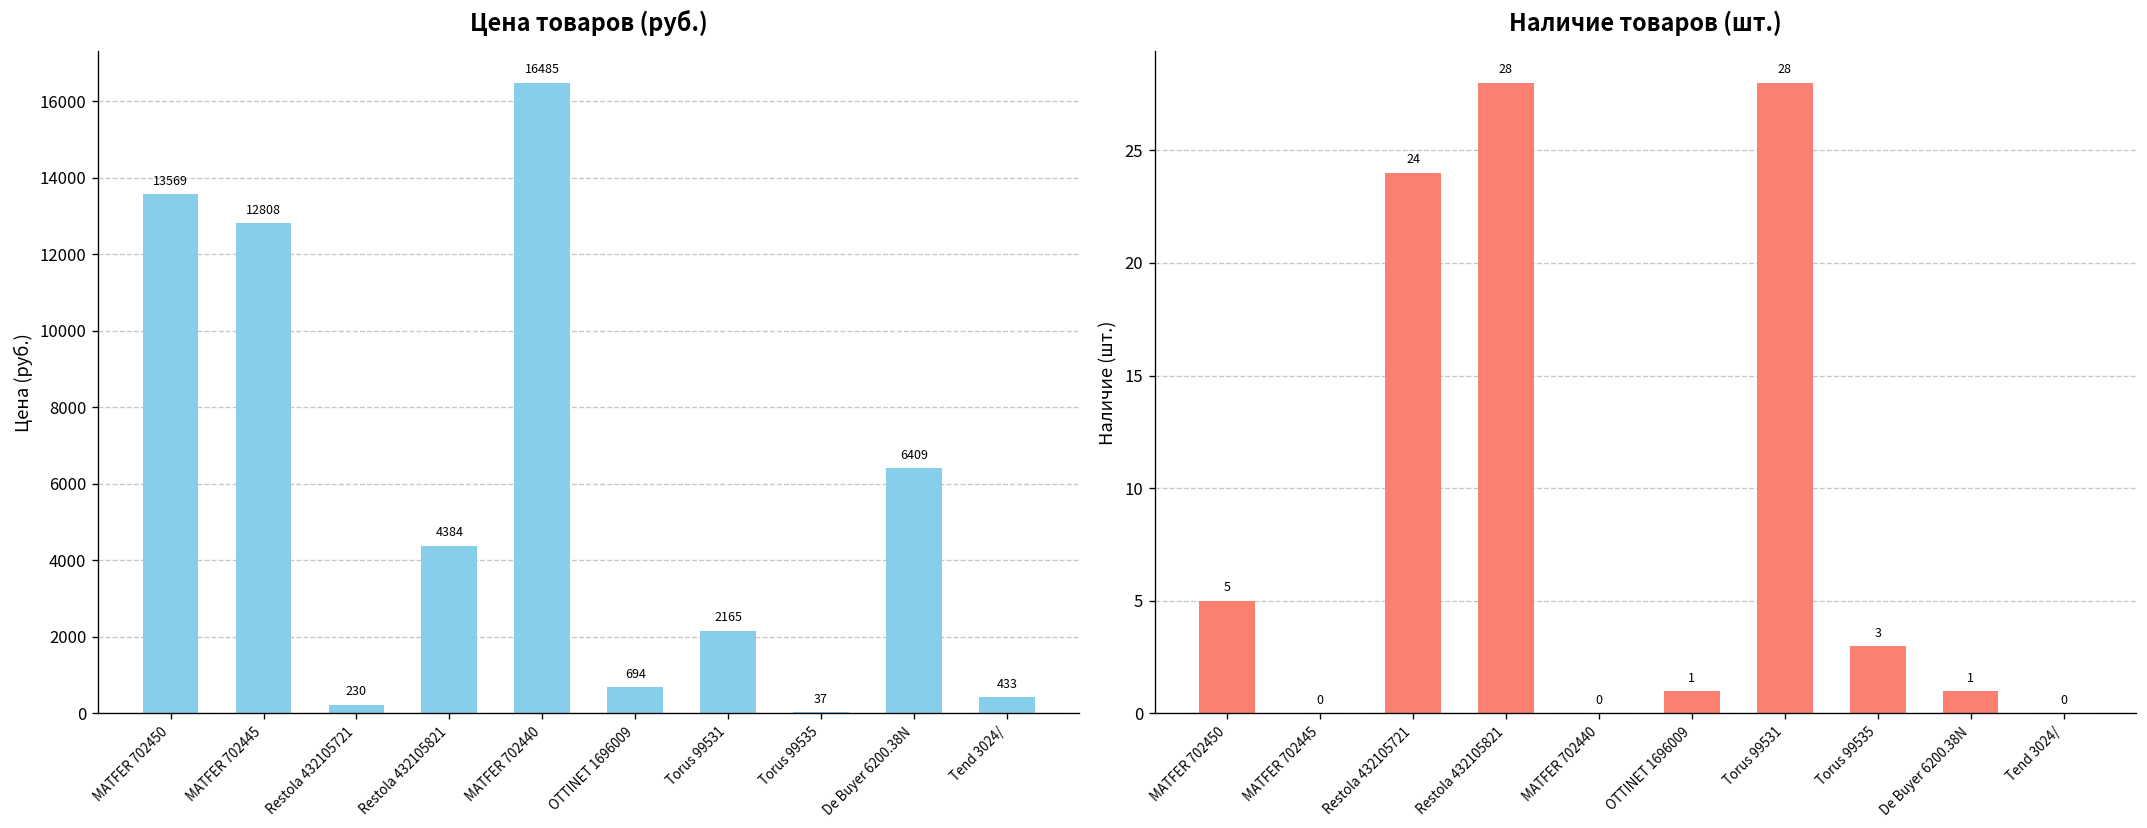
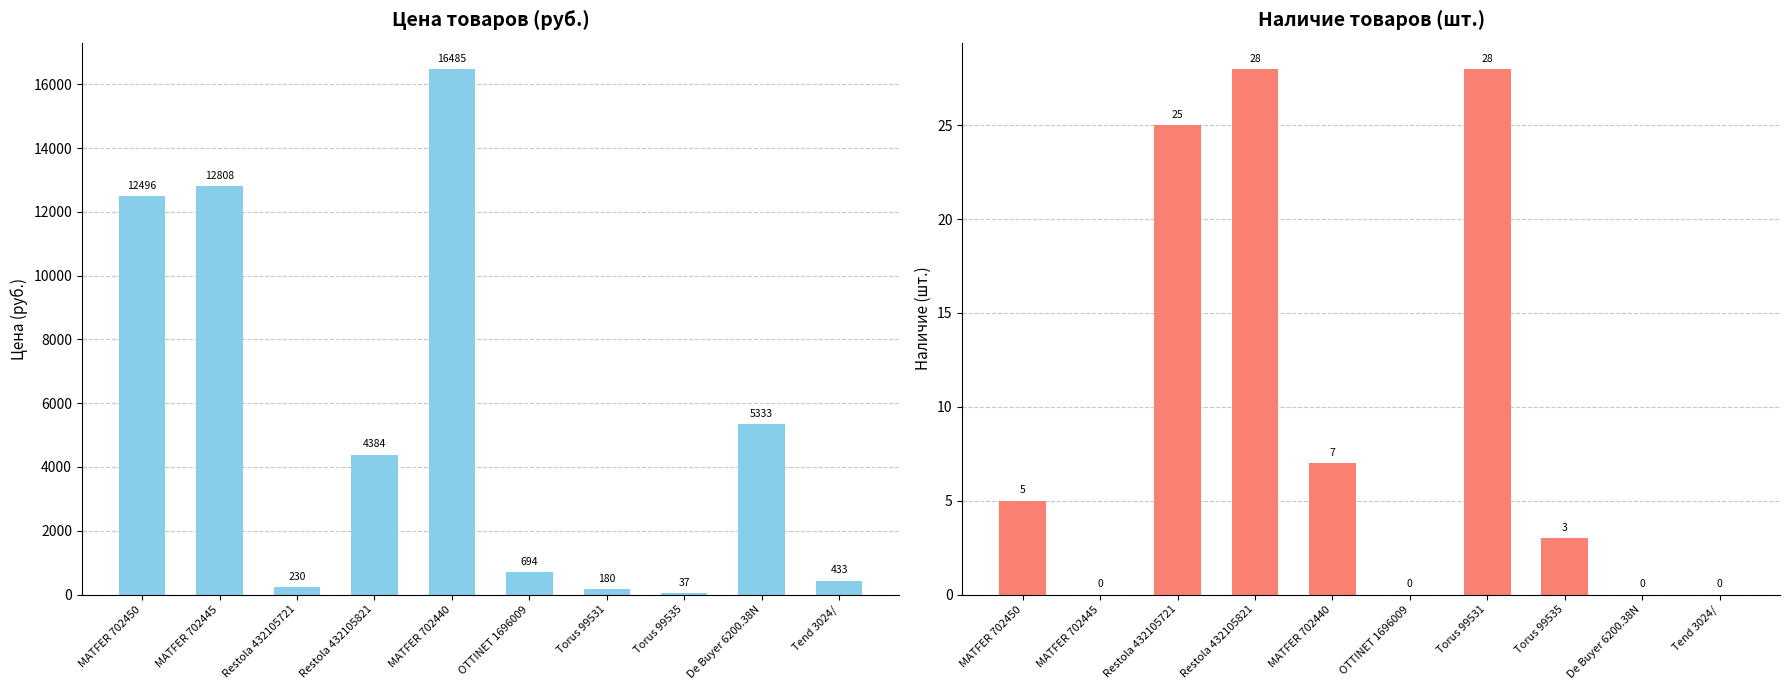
Цена товаров (руб.), MATFER 702450: 13569 -> 12496
Цена товаров (руб.), Torus 99531: 2165 -> 180
Цена товаров (руб.), De Buyer 6200.38N: 6409 -> 5333
Наличие товаров (шт.), Restola 432105721: 24 -> 25
Наличие товаров (шт.), MATFER 702440: 0 -> 7
Наличие товаров (шт.), OTTINET 1696009: 1 -> 0
Наличие товаров (шт.), De Buyer 6200.38N: 1 -> 0
